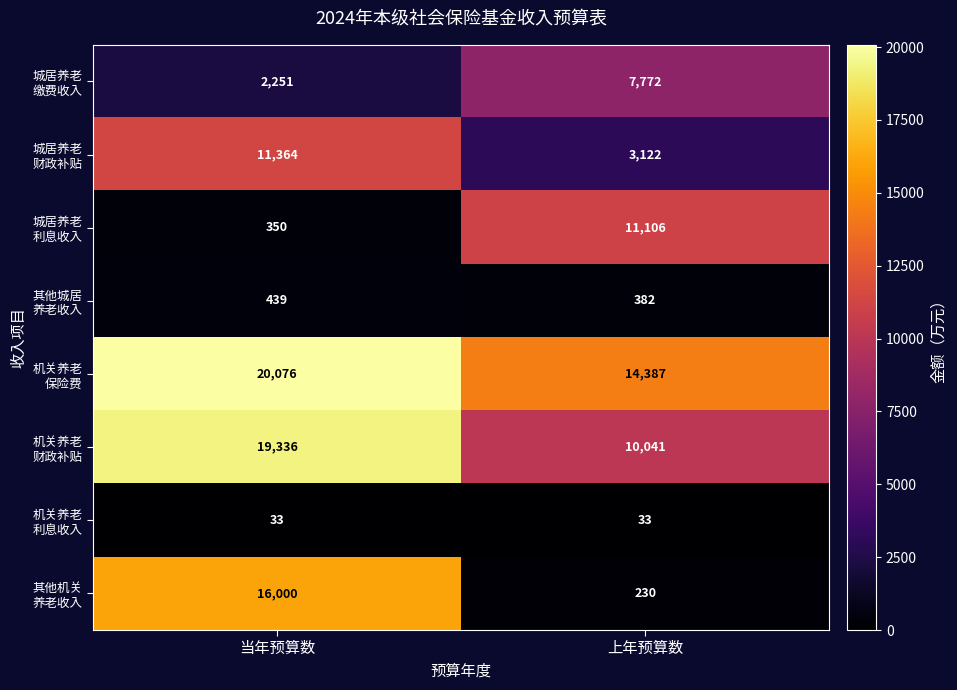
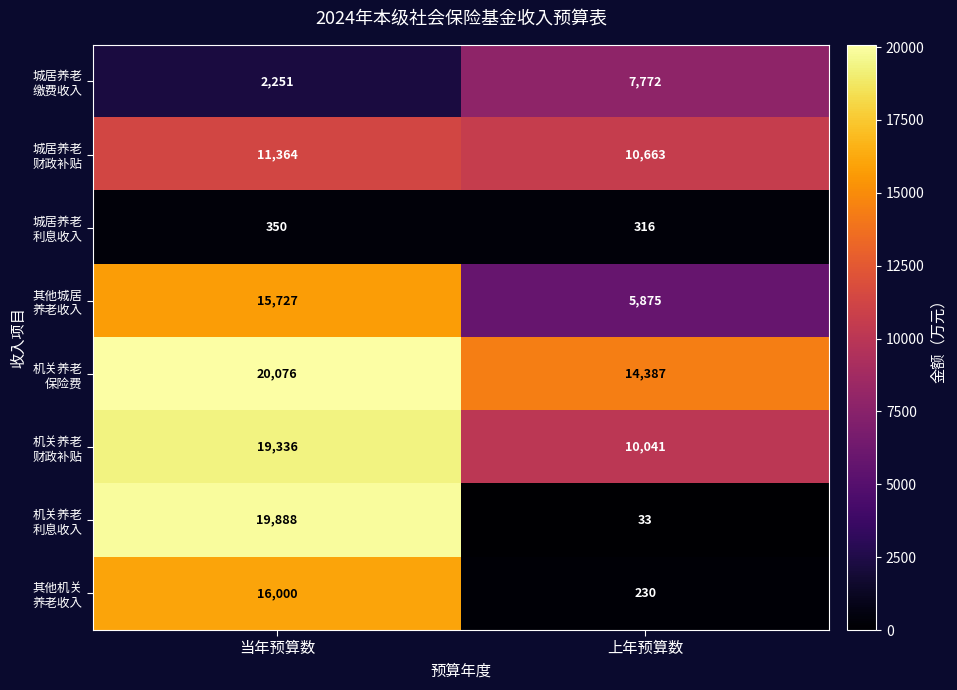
城居养老 财政补贴, 上年预算数: 3,122 -> 10,663
城居养老 利息收入, 上年预算数: 11,106 -> 316
其他城居 养老收入, 当年预算数: 439 -> 15,727
其他城居 养老收入, 上年预算数: 382 -> 5,875
机关养老 利息收入, 当年预算数: 33 -> 19,888
